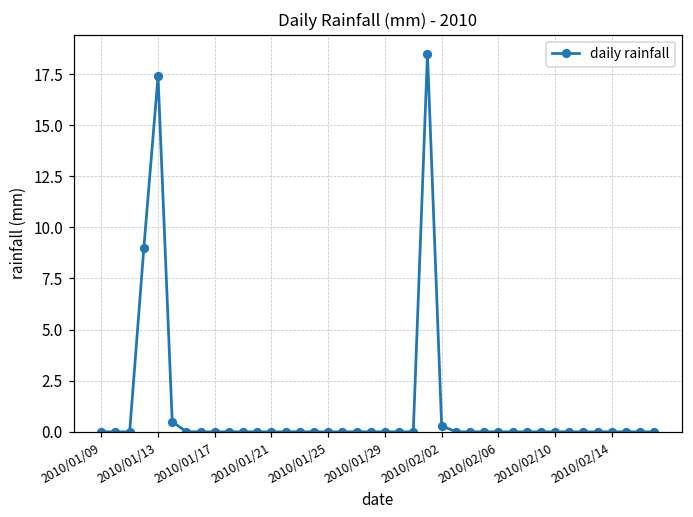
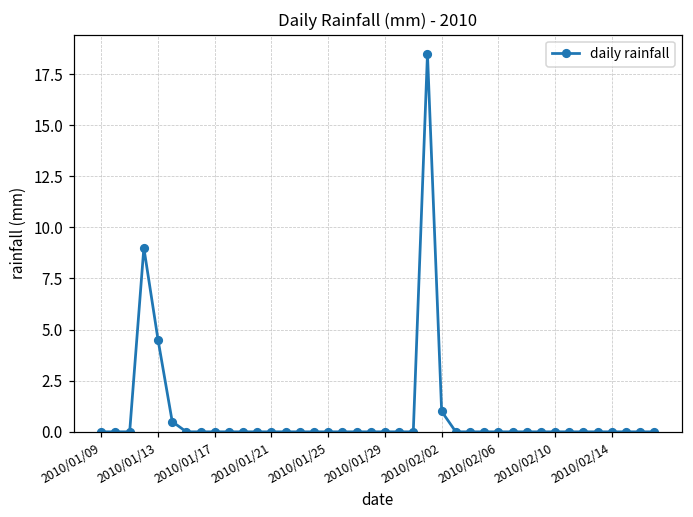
2010/01/13: 17.4 -> 4.5
2010/02/02: 0.3 -> 1.0
